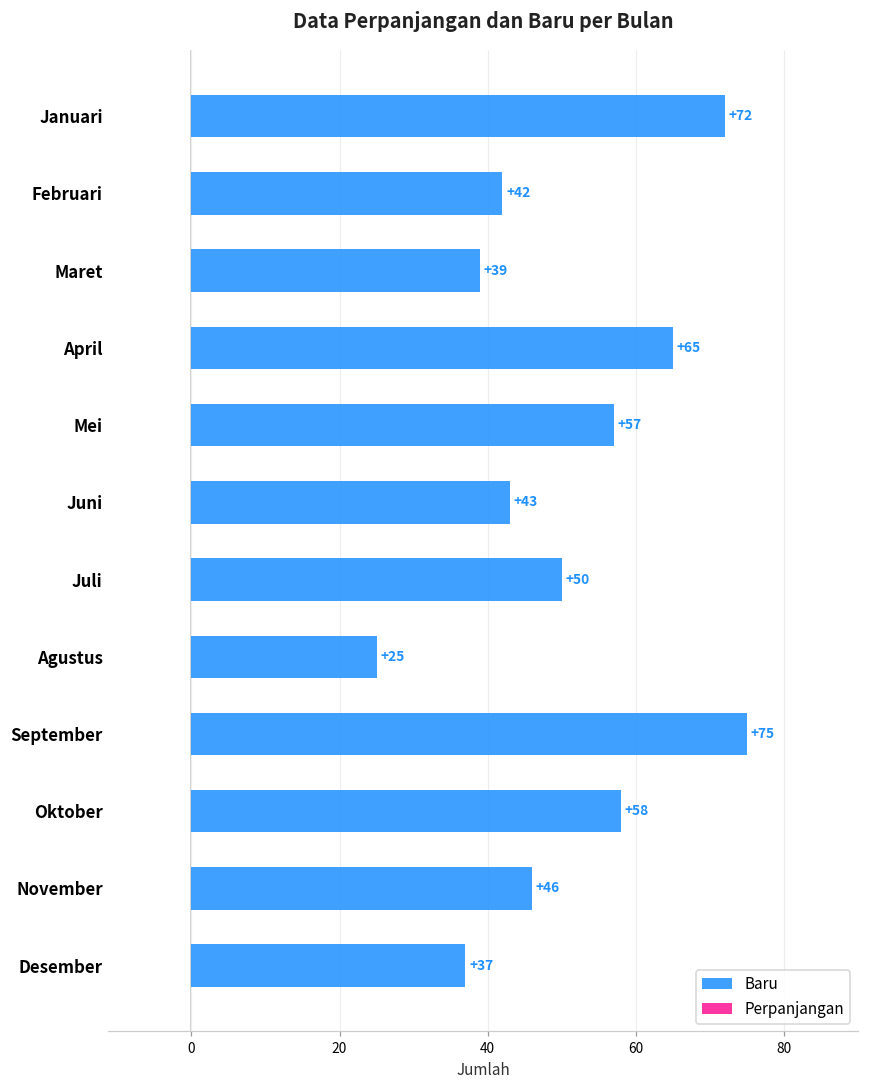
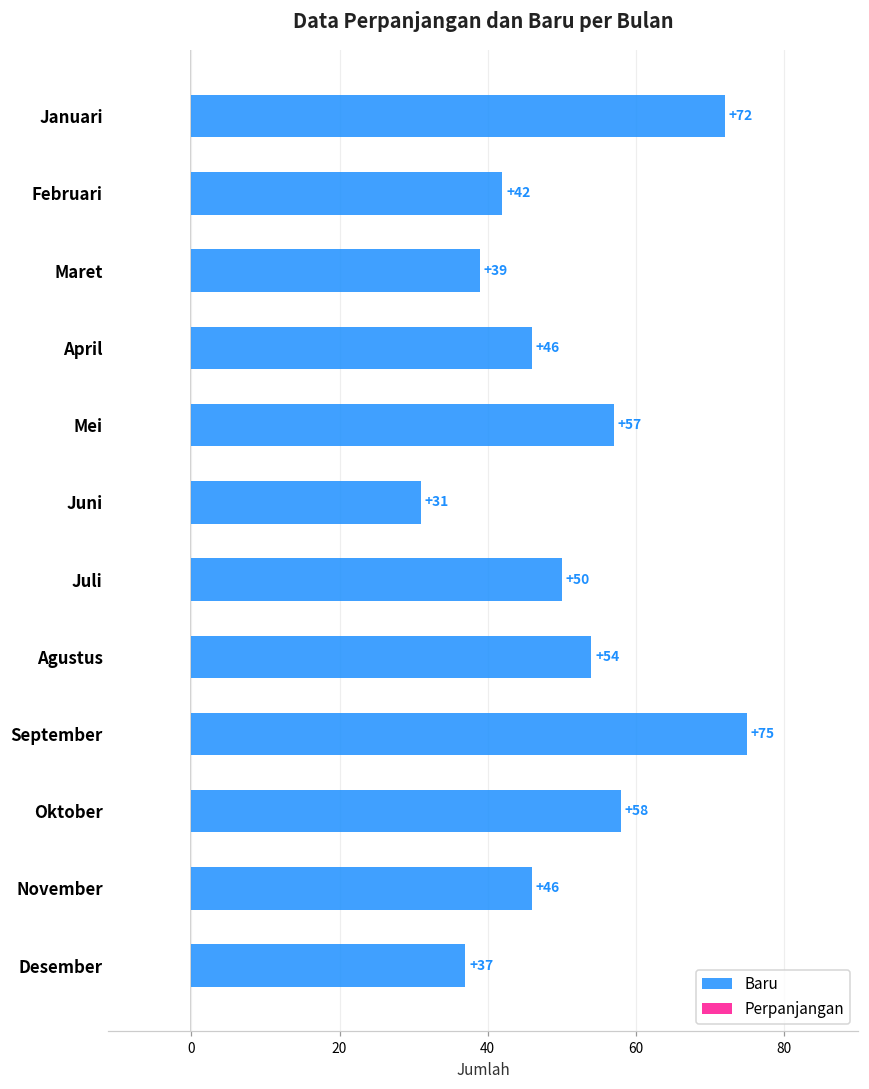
Baru, April: +65 -> +46
Baru, Juni: +43 -> +31
Baru, Agustus: +25 -> +54
